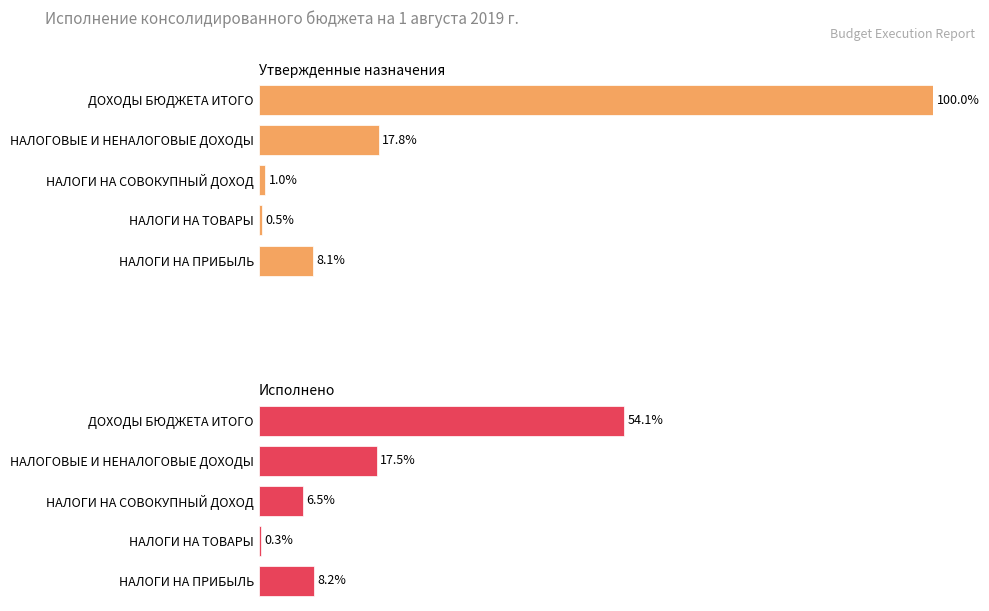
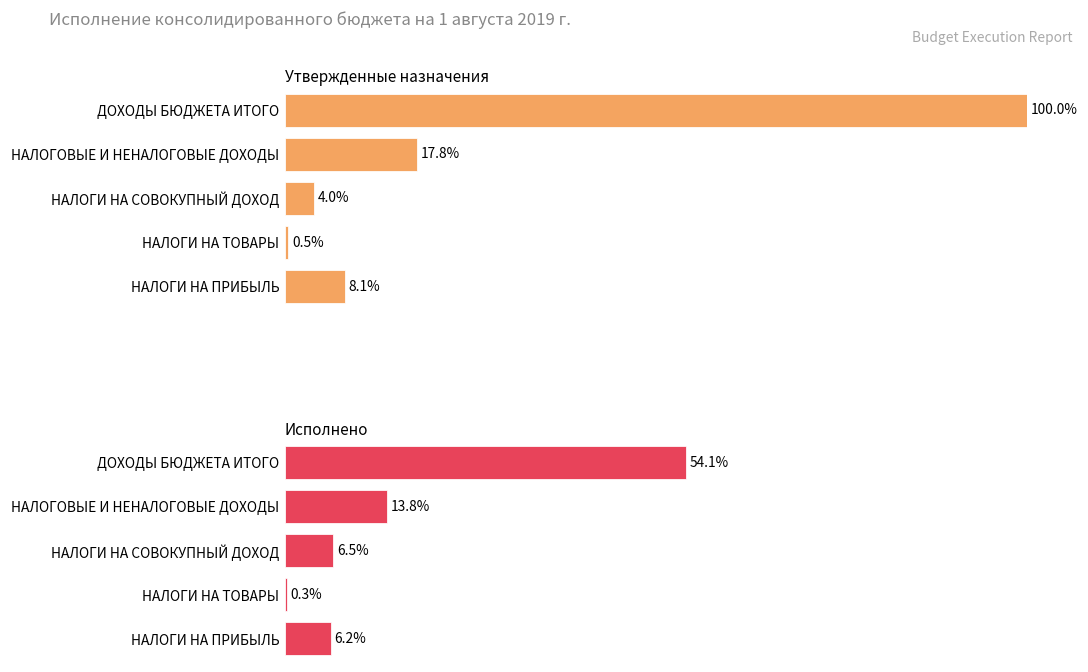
Утвержденные назначения, НАЛОГИ НА СОВОКУПНЫЙ ДОХОД: 1.0% -> 4.0%
Исполнено, НАЛОГОВЫЕ И НЕНАЛОГОВЫЕ ДОХОДЫ: 17.5% -> 13.8%
Исполнено, НАЛОГИ НА ПРИБЫЛЬ: 8.2% -> 6.2%
